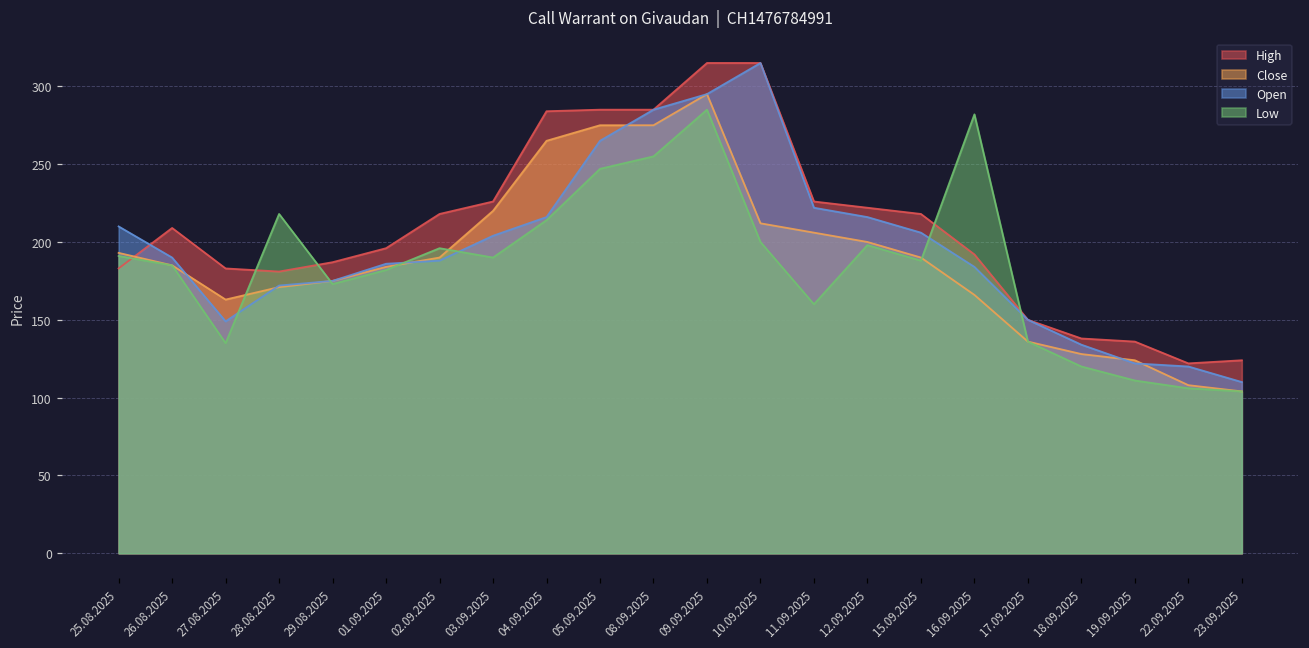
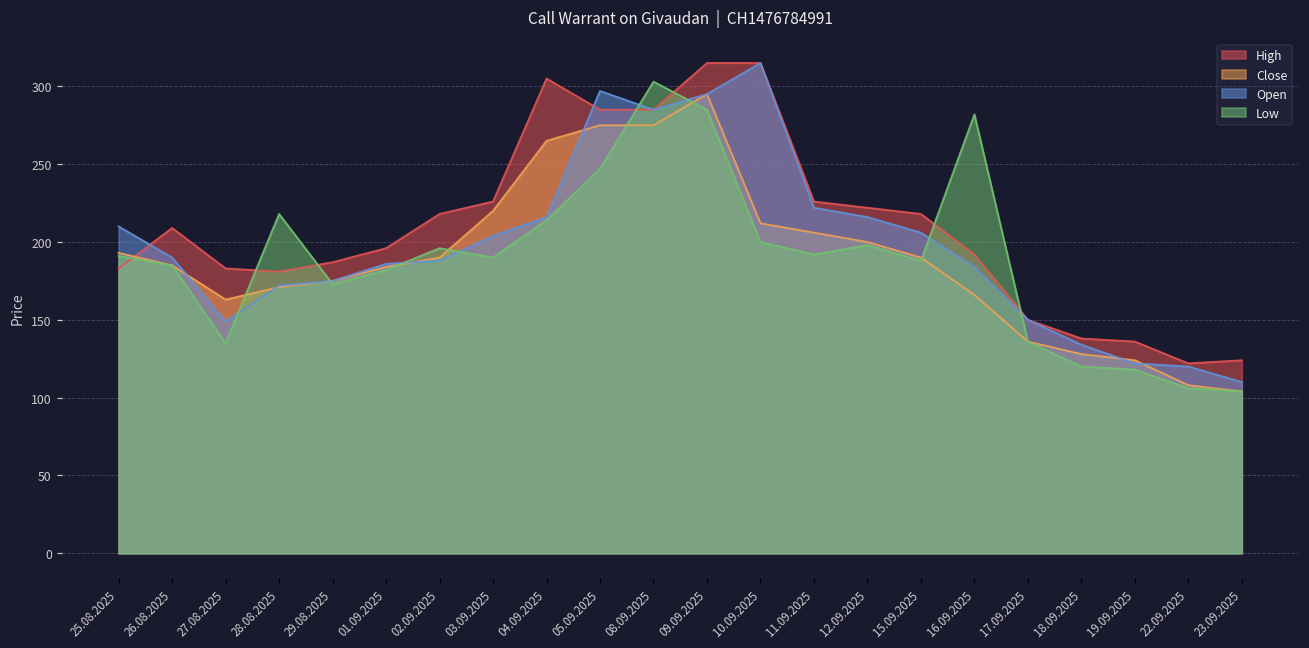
High, 04.09.2025: 284 -> 305
Open, 05.09.2025: 265 -> 297
Low, 08.09.2025: 255 -> 303
Low, 11.09.2025: 160 -> 192
Low, 19.09.2025: 111 -> 118
